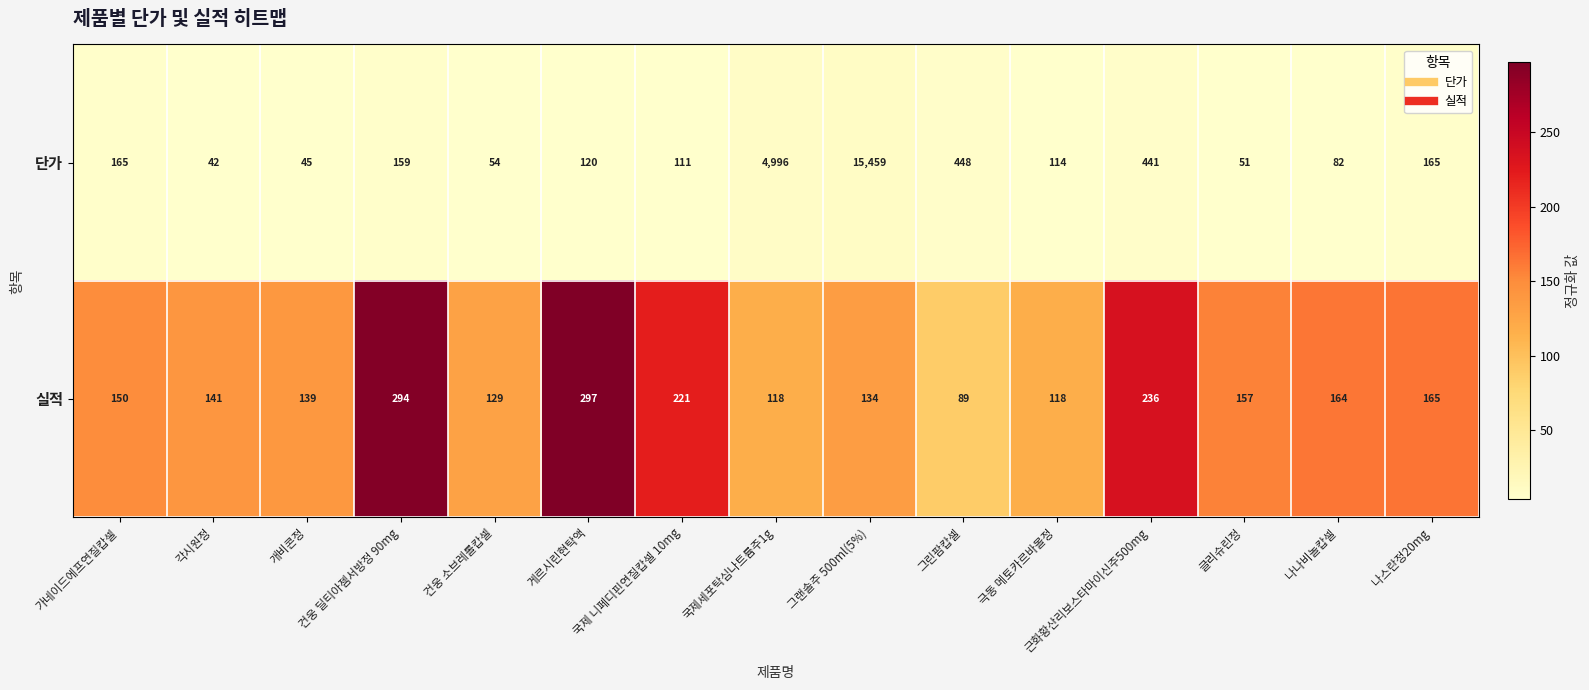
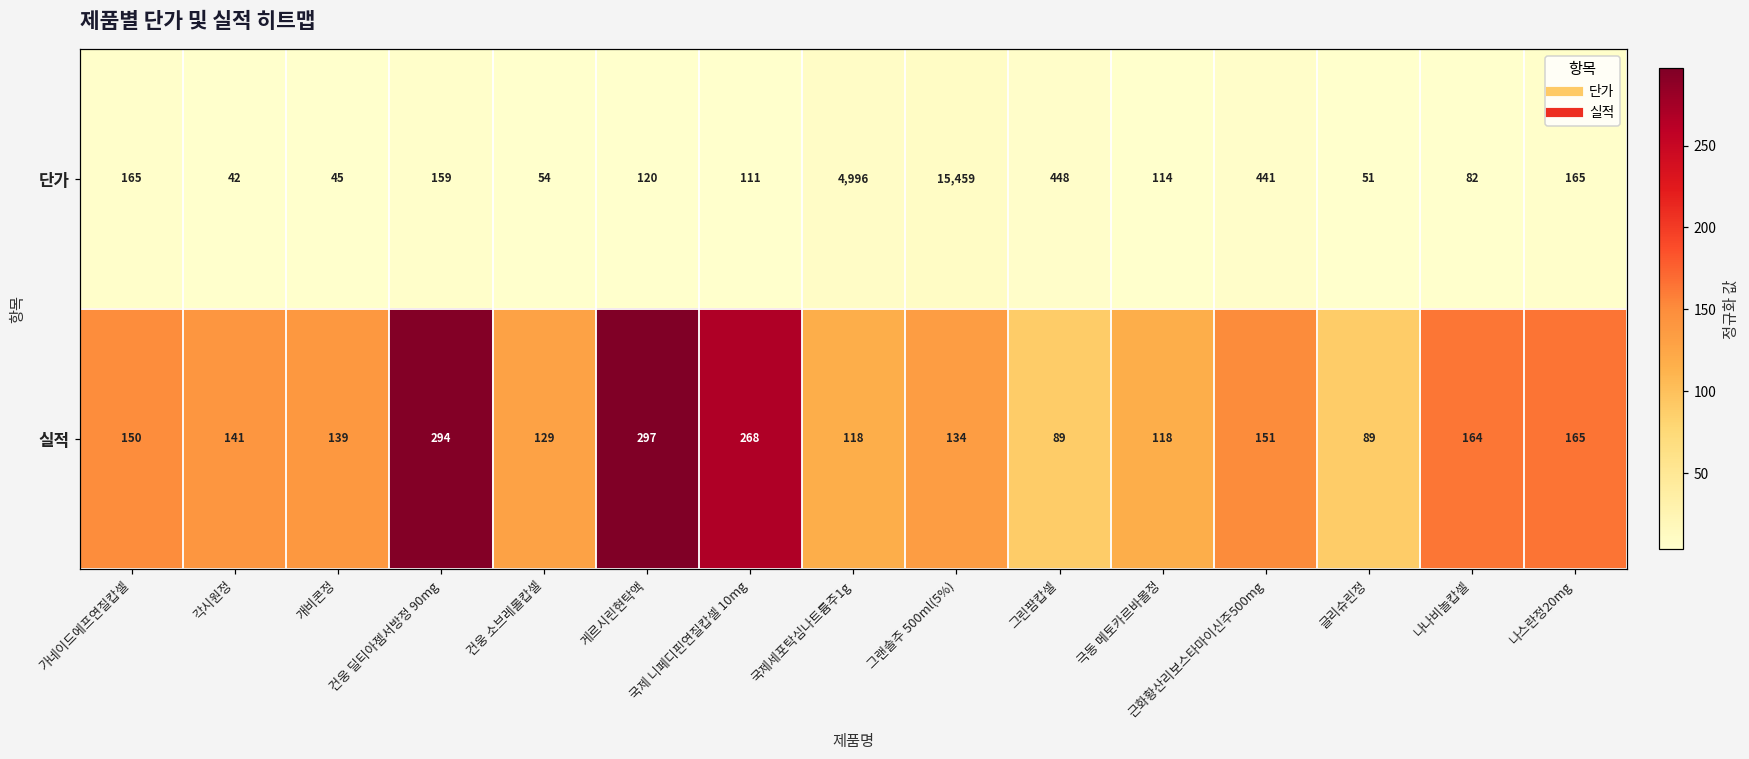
실적, 국제 니페디핀연질캅셀 10mg: 221 -> 268
실적, 근화황산리보스타마이신주500mg: 236 -> 151
실적, 글리슈린정: 157 -> 89
